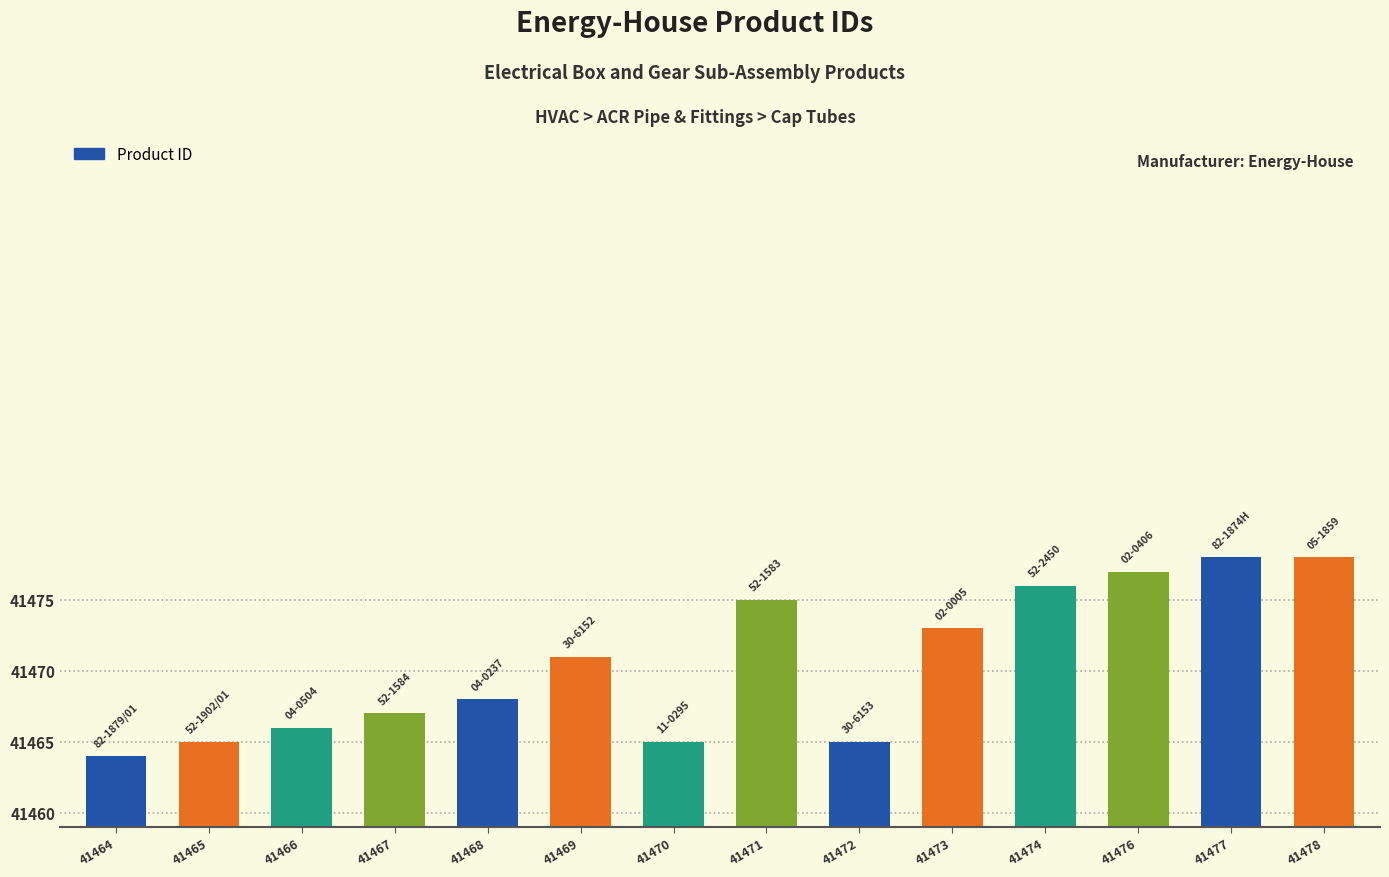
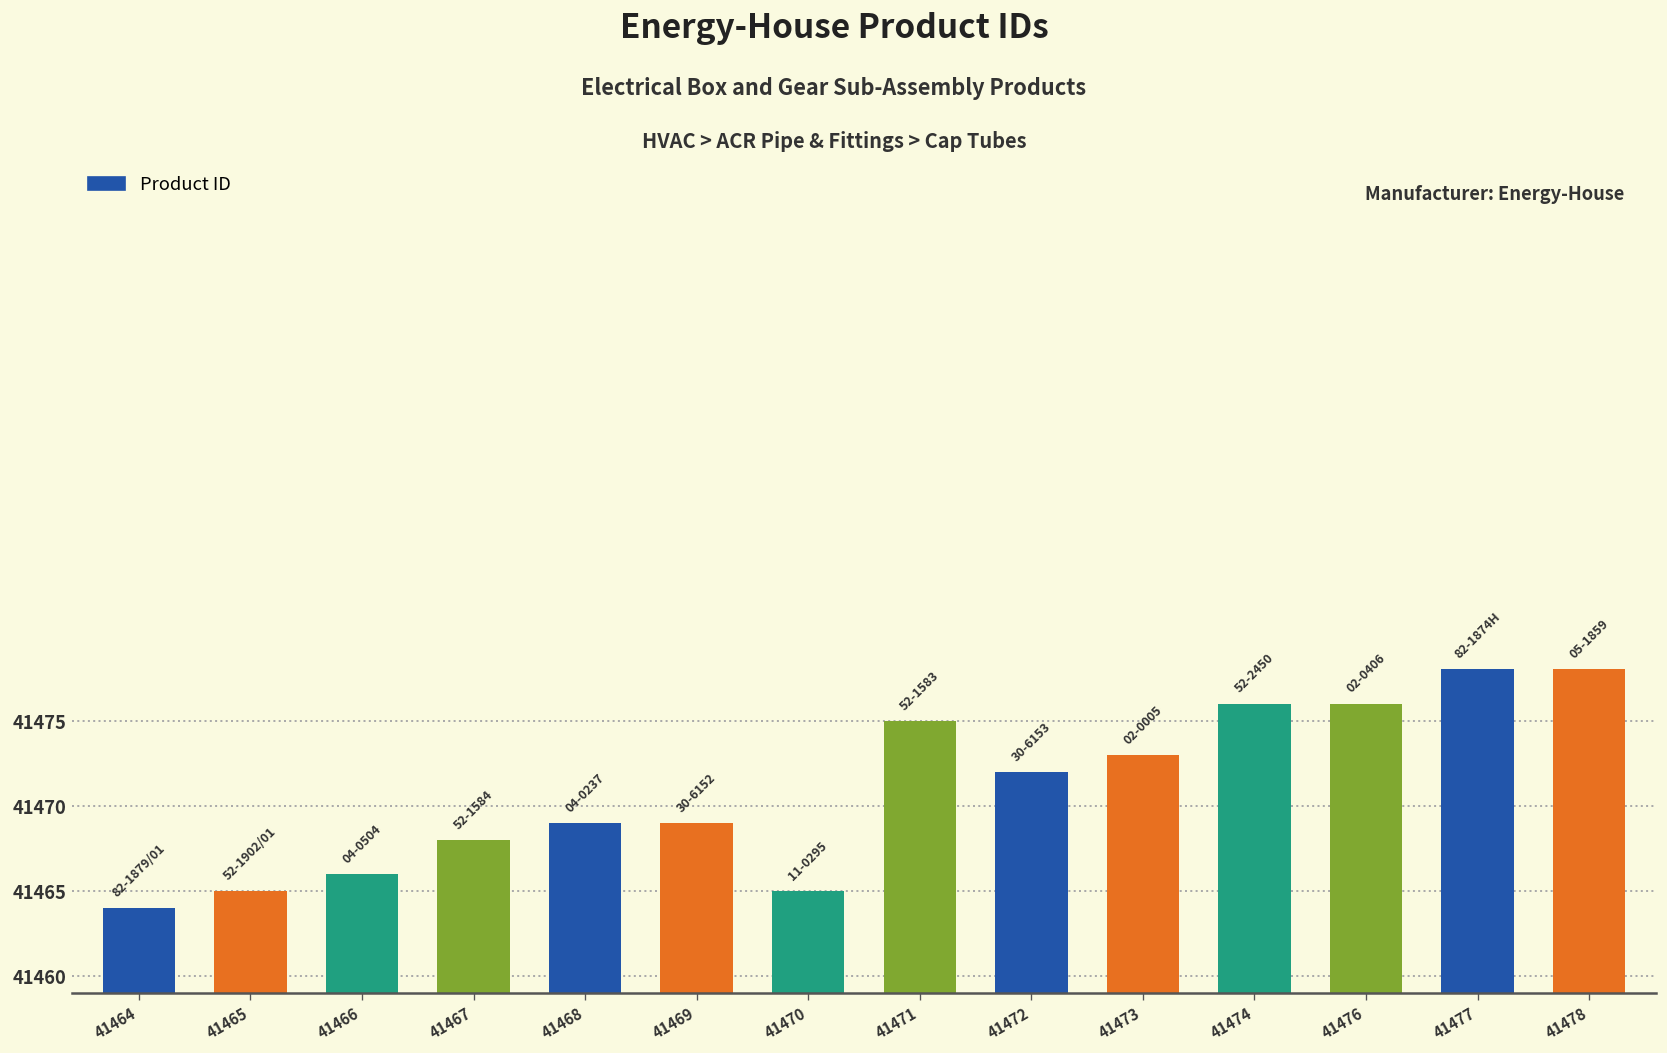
41467: 41467 -> 41468
41468: 41468 -> 41469
41469: 41471 -> 41469
41472: 41465 -> 41472
41476: 41477 -> 41476
